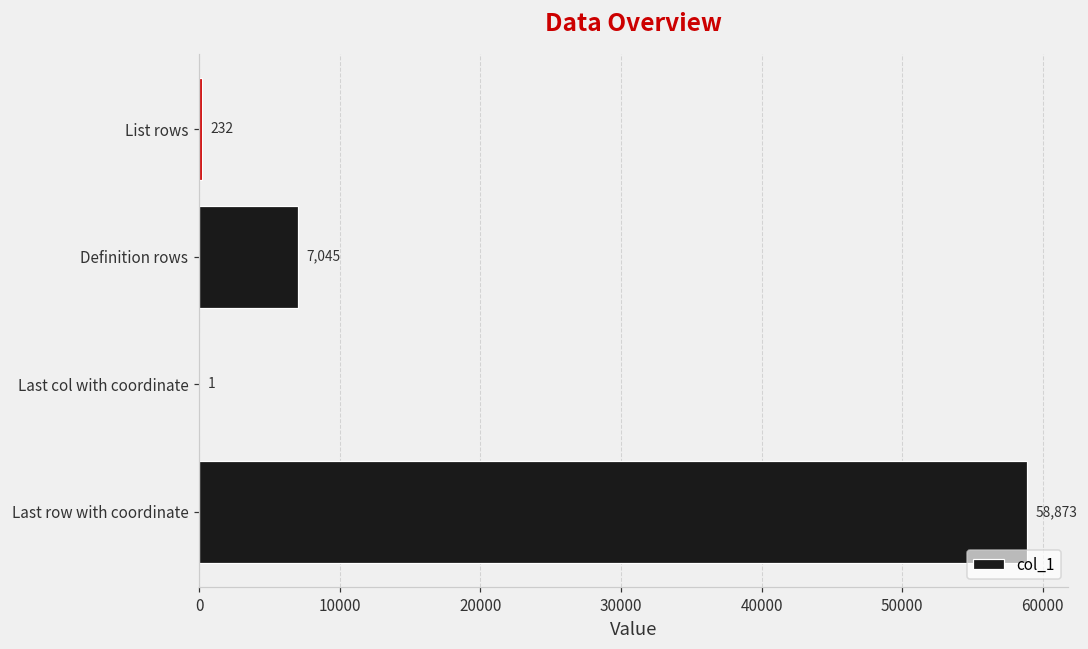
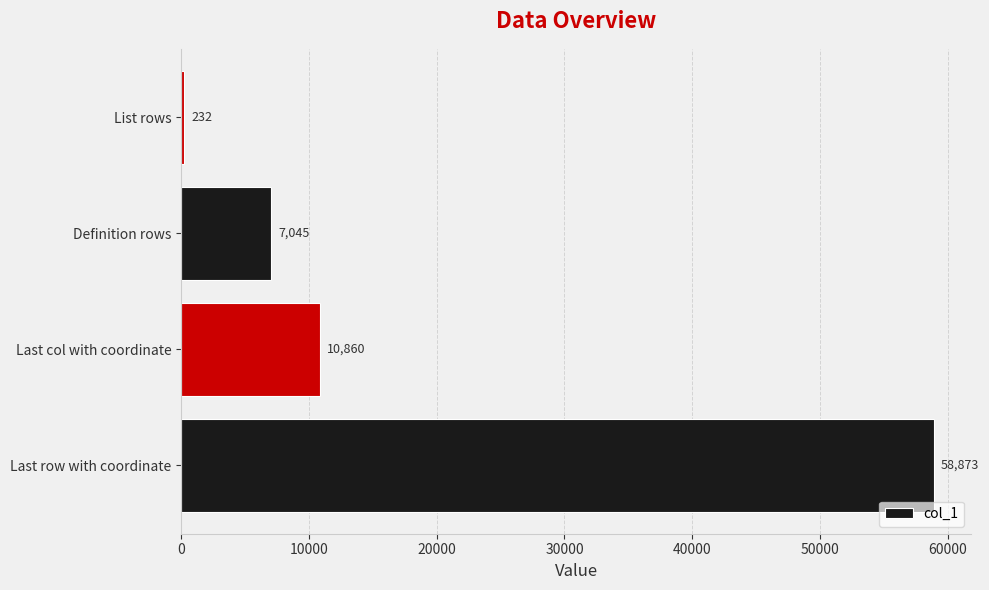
Last col with coordinate: 1 -> 10,860
